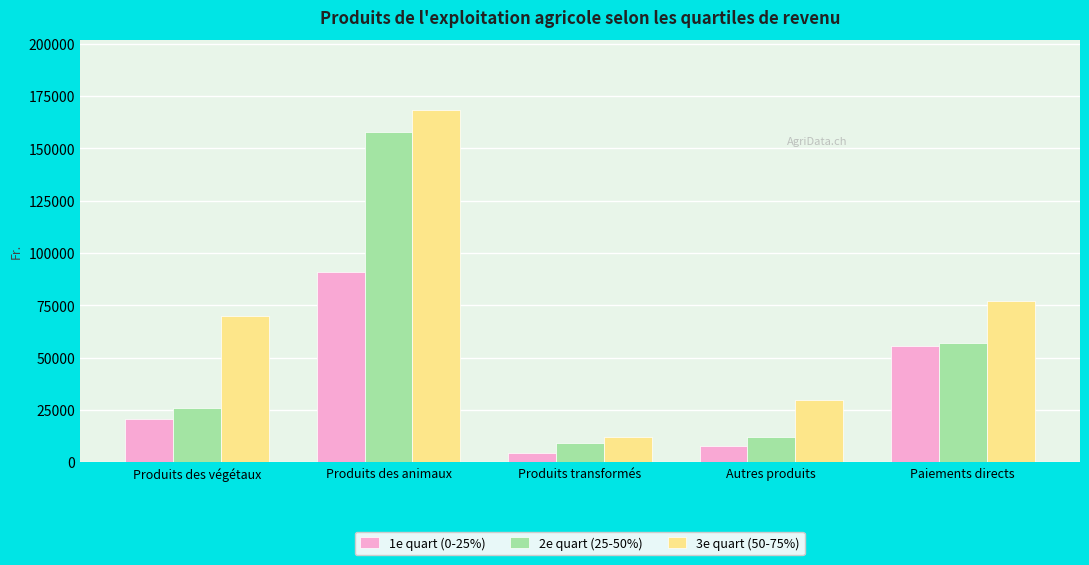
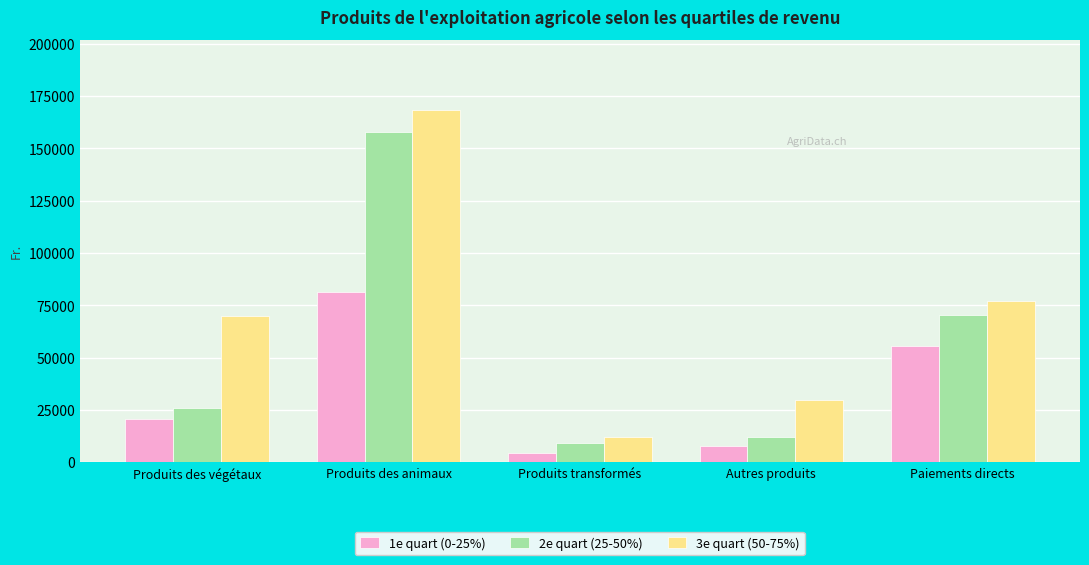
1e quart (0-25%), Produits des animaux: 91000 -> 81000
2e quart (25-50%), Paiements directs: 57000 -> 70000
